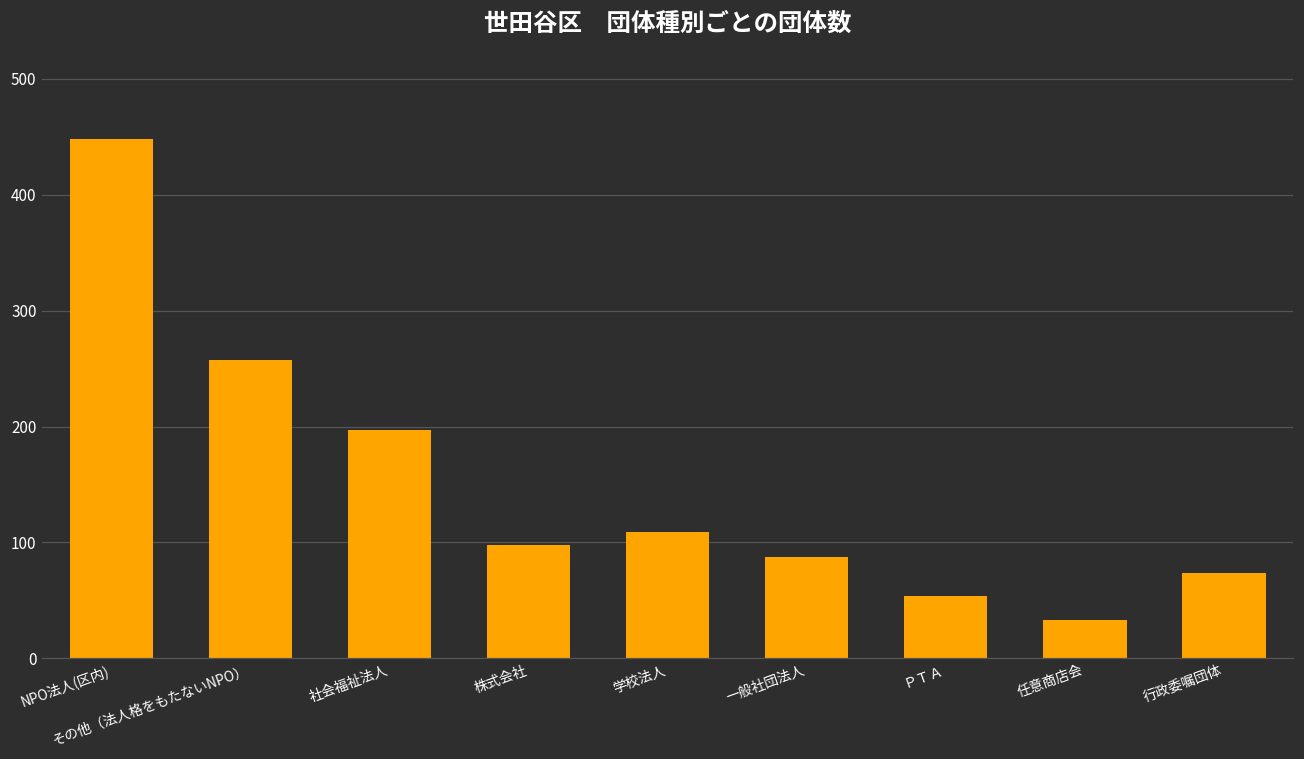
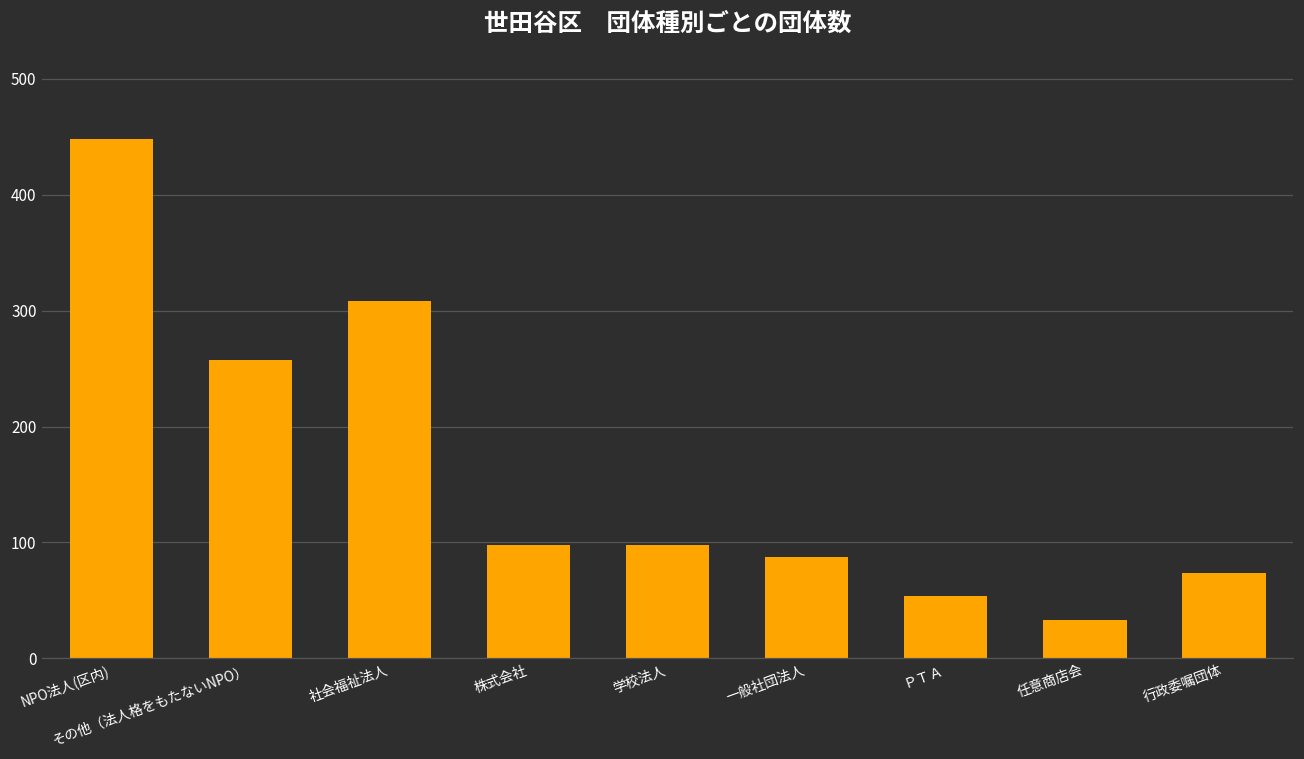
社会福祉法人: 197 -> 308
学校法人: 109 -> 98
